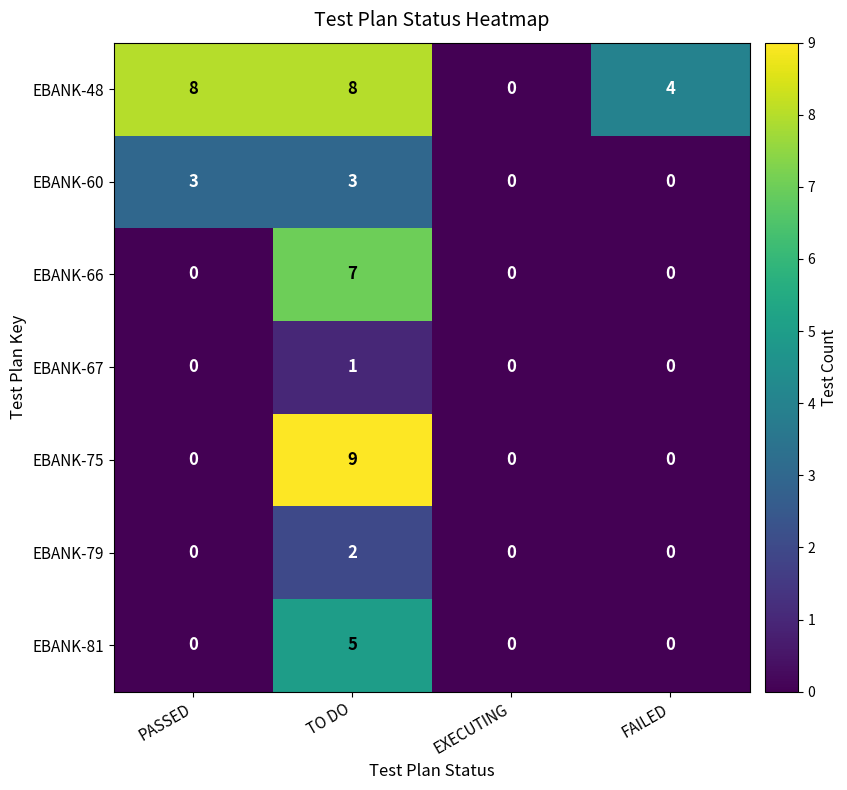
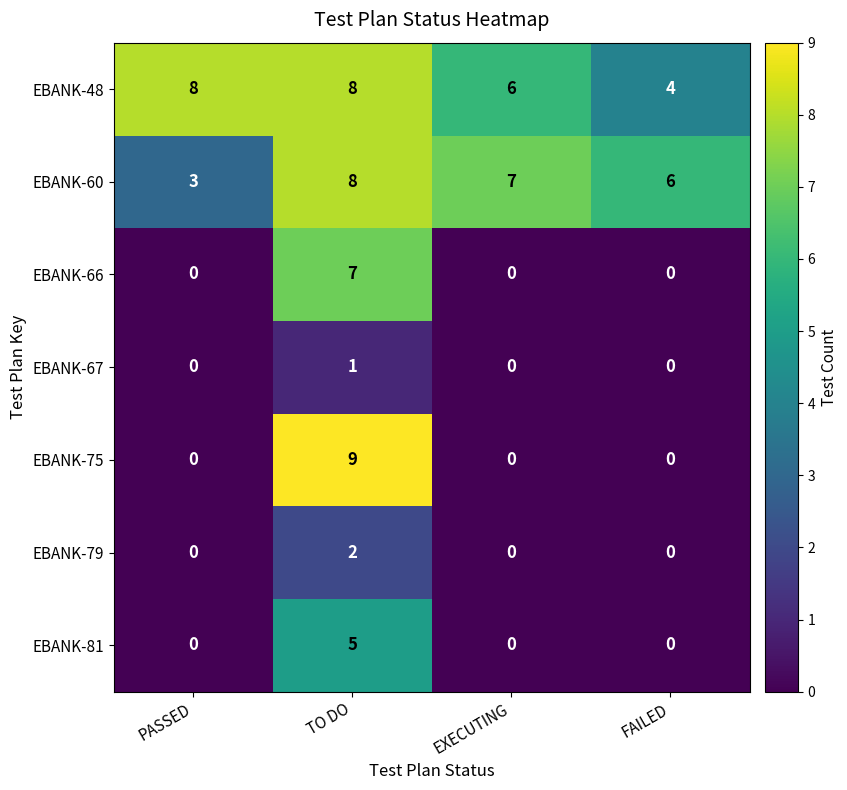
EBANK-48, EXECUTING: 0 -> 6
EBANK-60, TO DO: 3 -> 8
EBANK-60, EXECUTING: 0 -> 7
EBANK-60, FAILED: 0 -> 6
